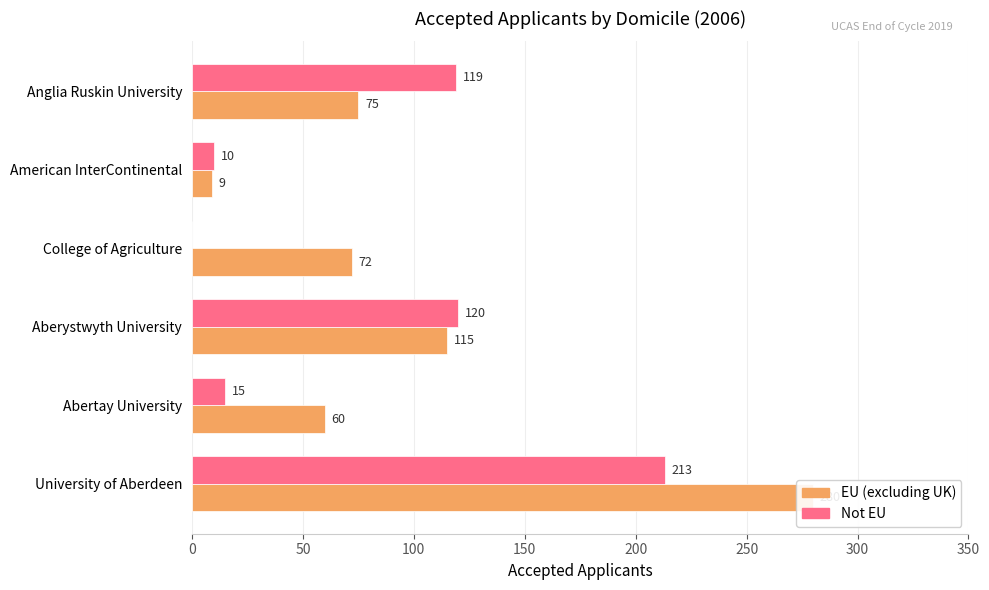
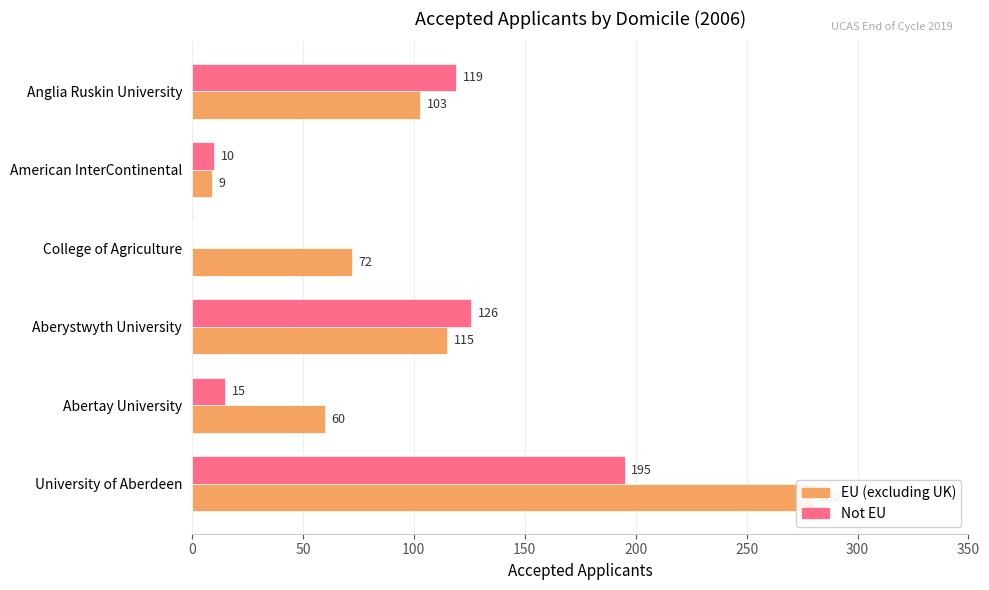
EU (excluding UK), Anglia Ruskin University: 75 -> 103
Not EU, Aberystwyth University: 120 -> 126
Not EU, University of Aberdeen: 213 -> 195
